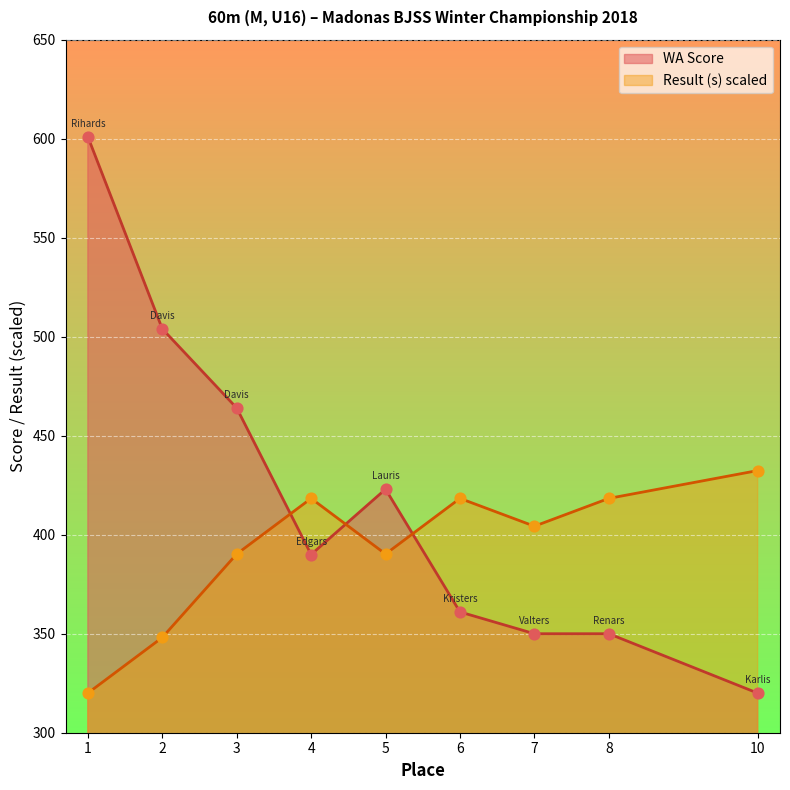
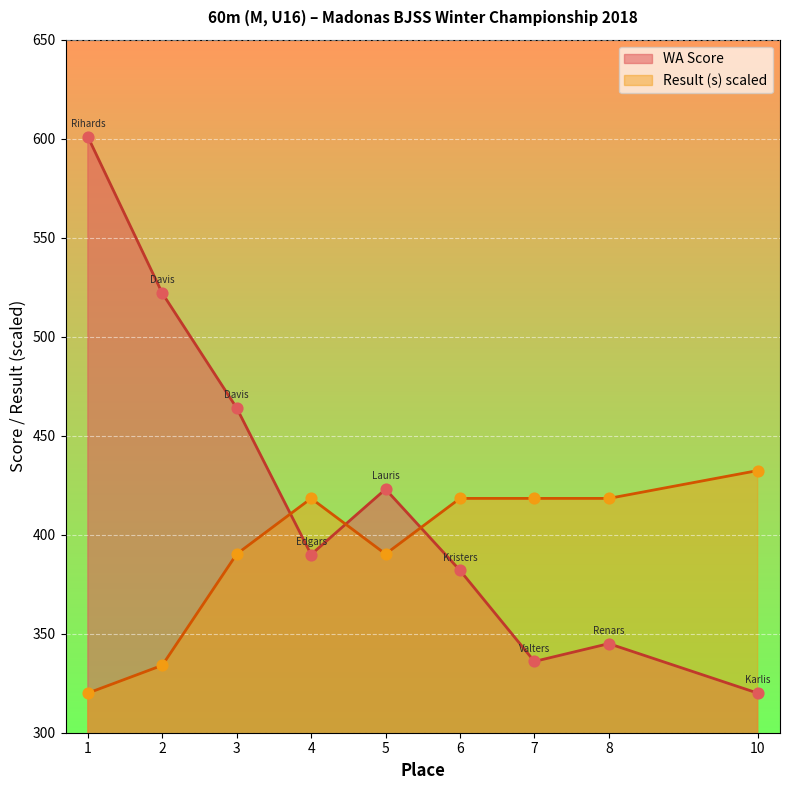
WA Score, 2: 504 -> 522
Result (s) scaled, 2: 348 -> 334
WA Score, 6: 361 -> 382
WA Score, 7: 350 -> 336
Result (s) scaled, 7: 404 -> 418
WA Score, 8: 350 -> 345
